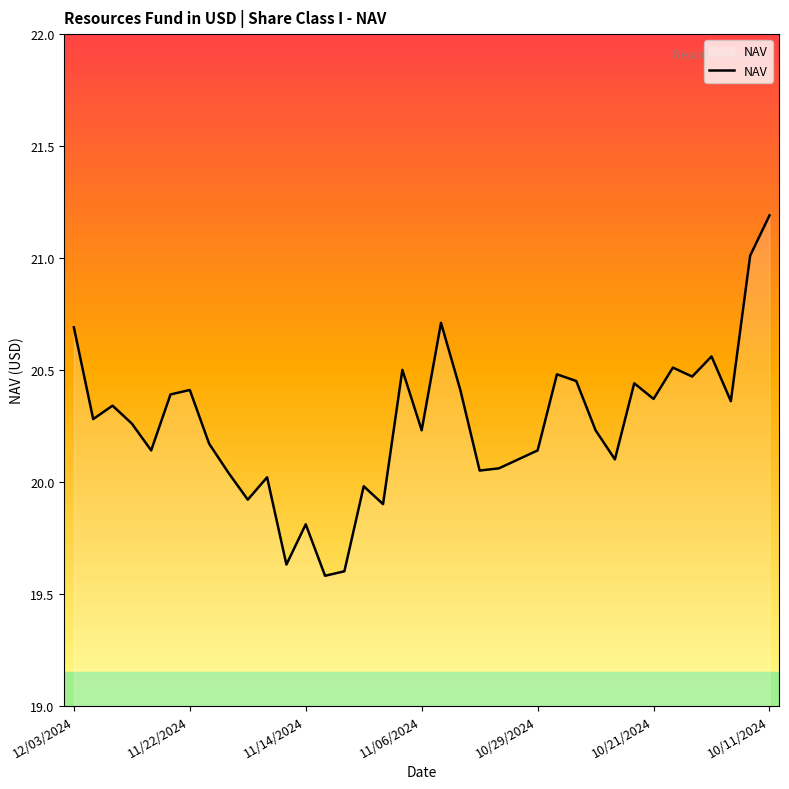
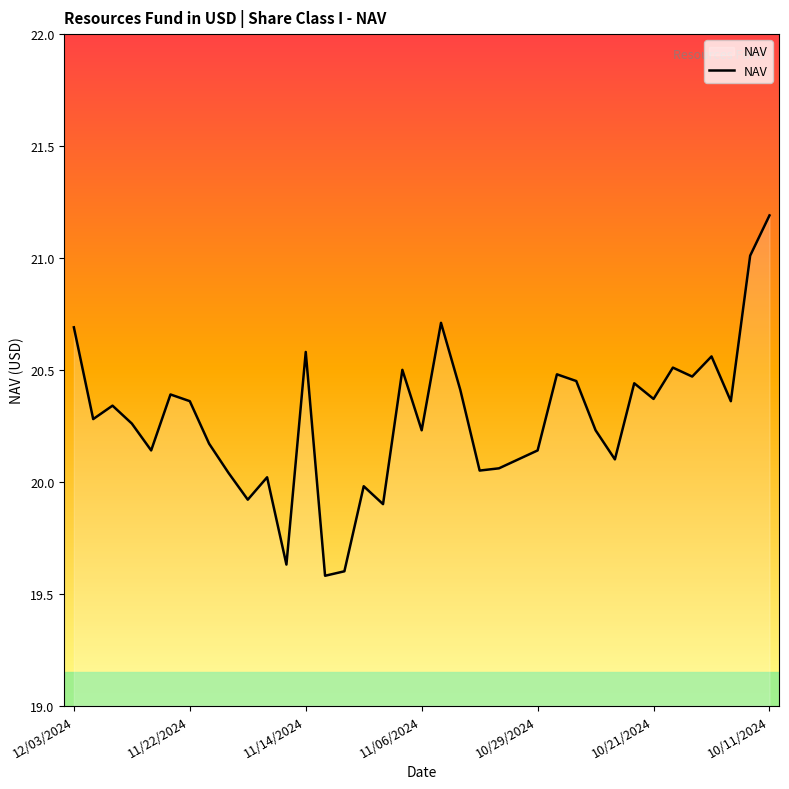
11/22/2024: 20.41 -> 20.36
11/14/2024: 19.81 -> 20.58
